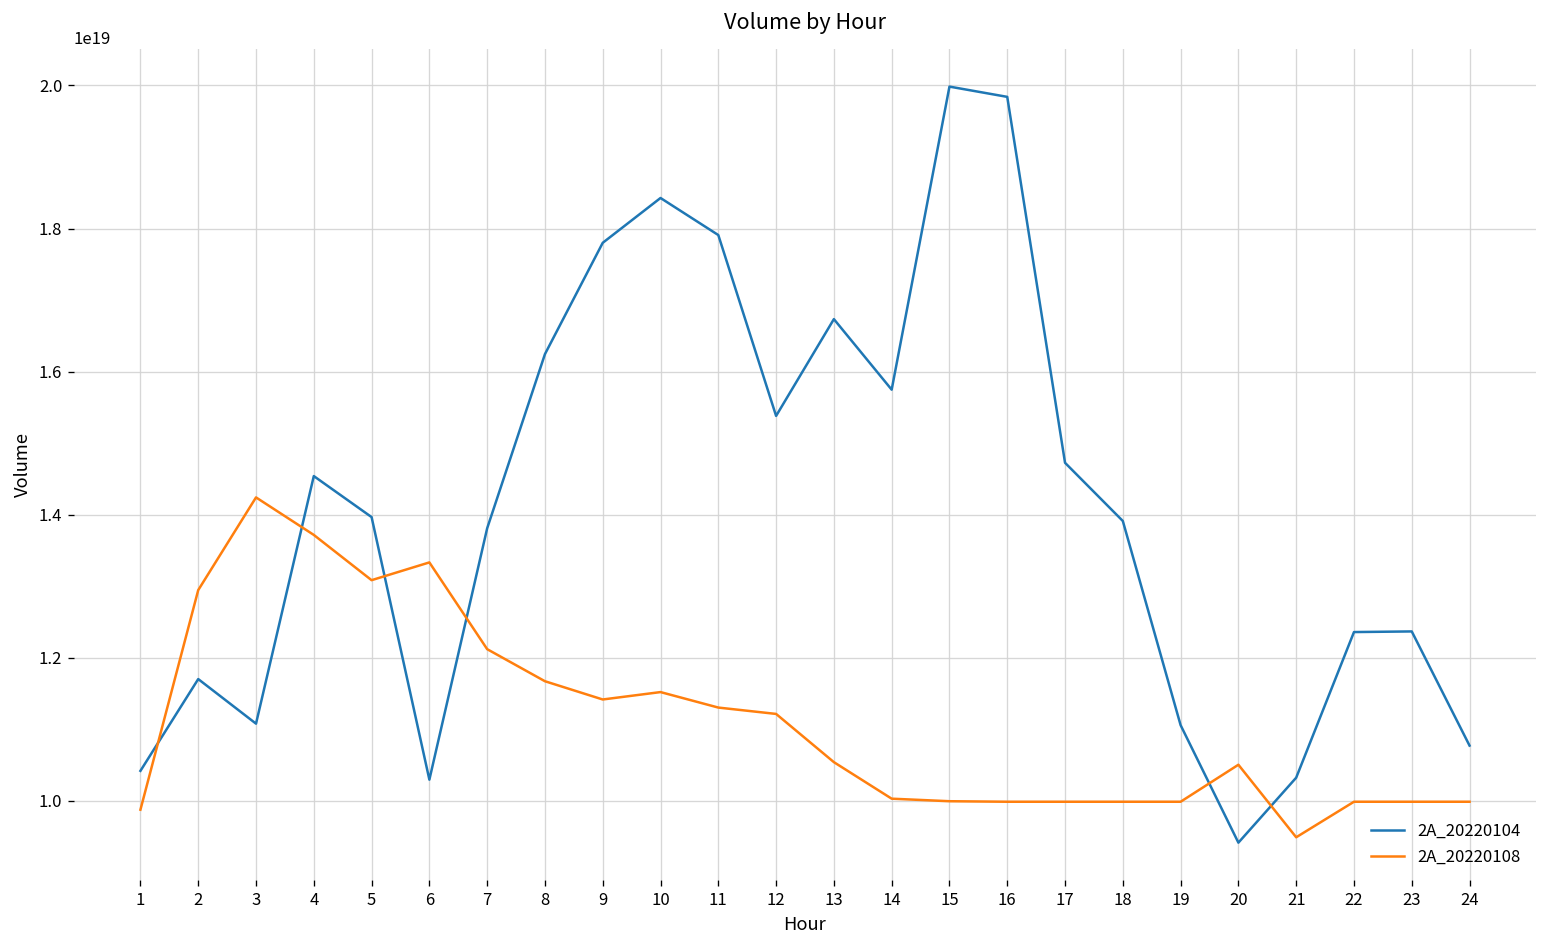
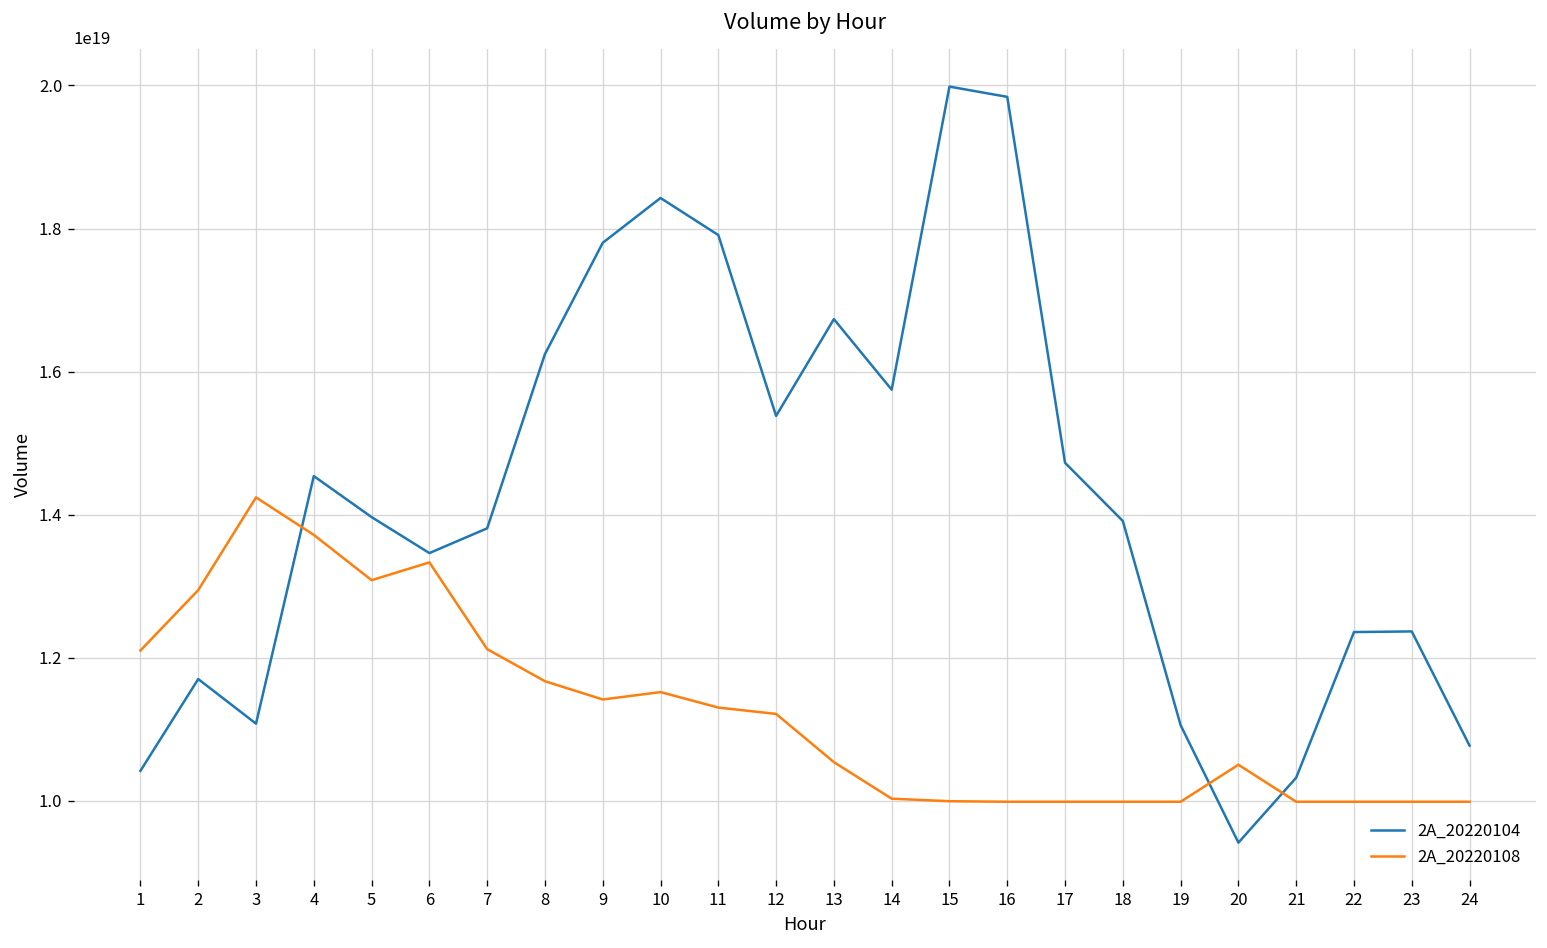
2A_20220108, 1: 9900000000000000000 -> 12100000000000000000
2A_20220104, 6: 10300000000000000000 -> 13500000000000000000
2A_20220108, 21: 9500000000000000000 -> 10000000000000000000
